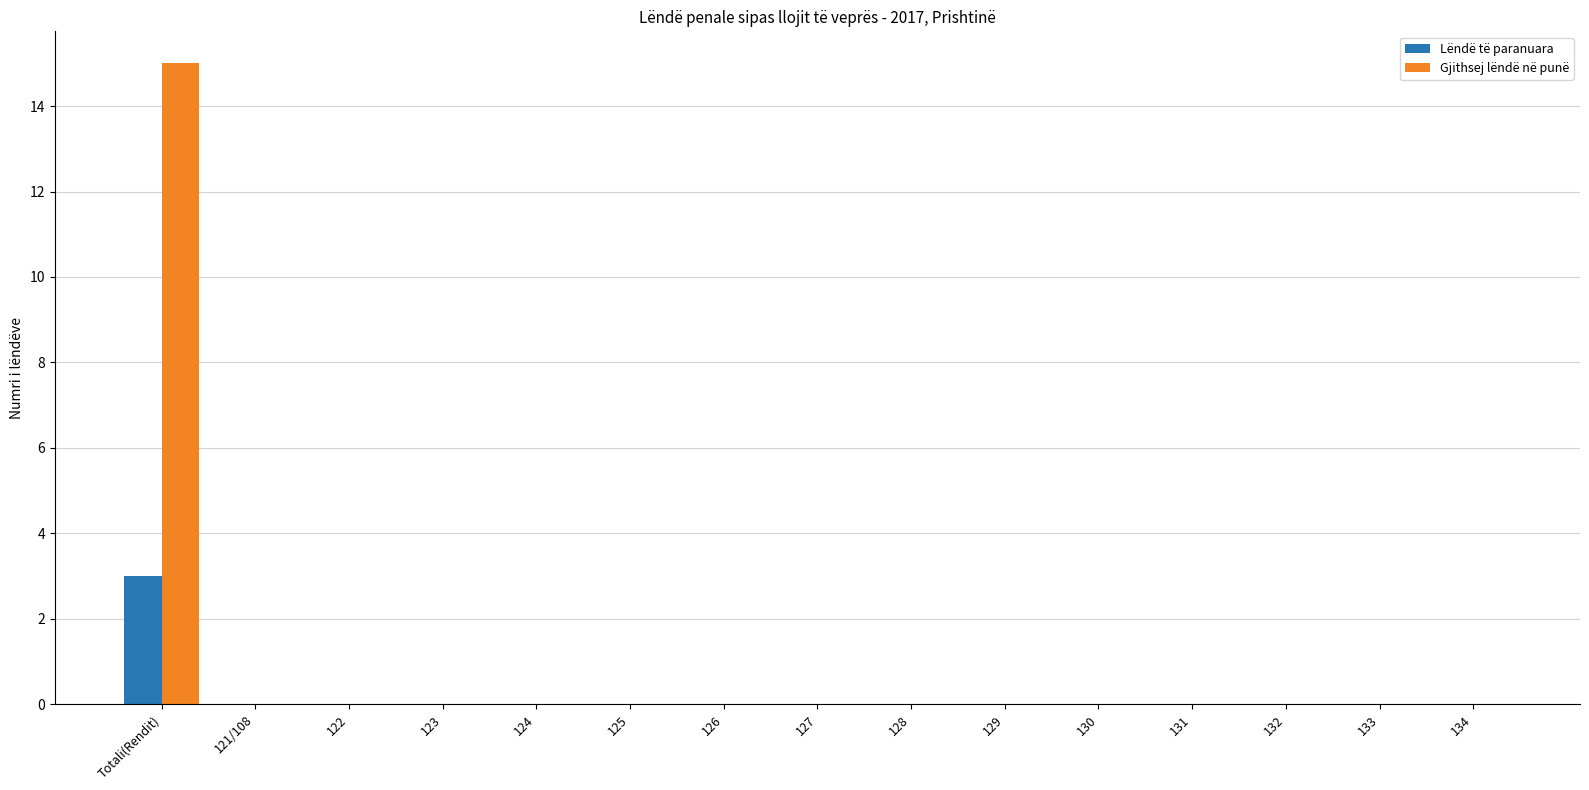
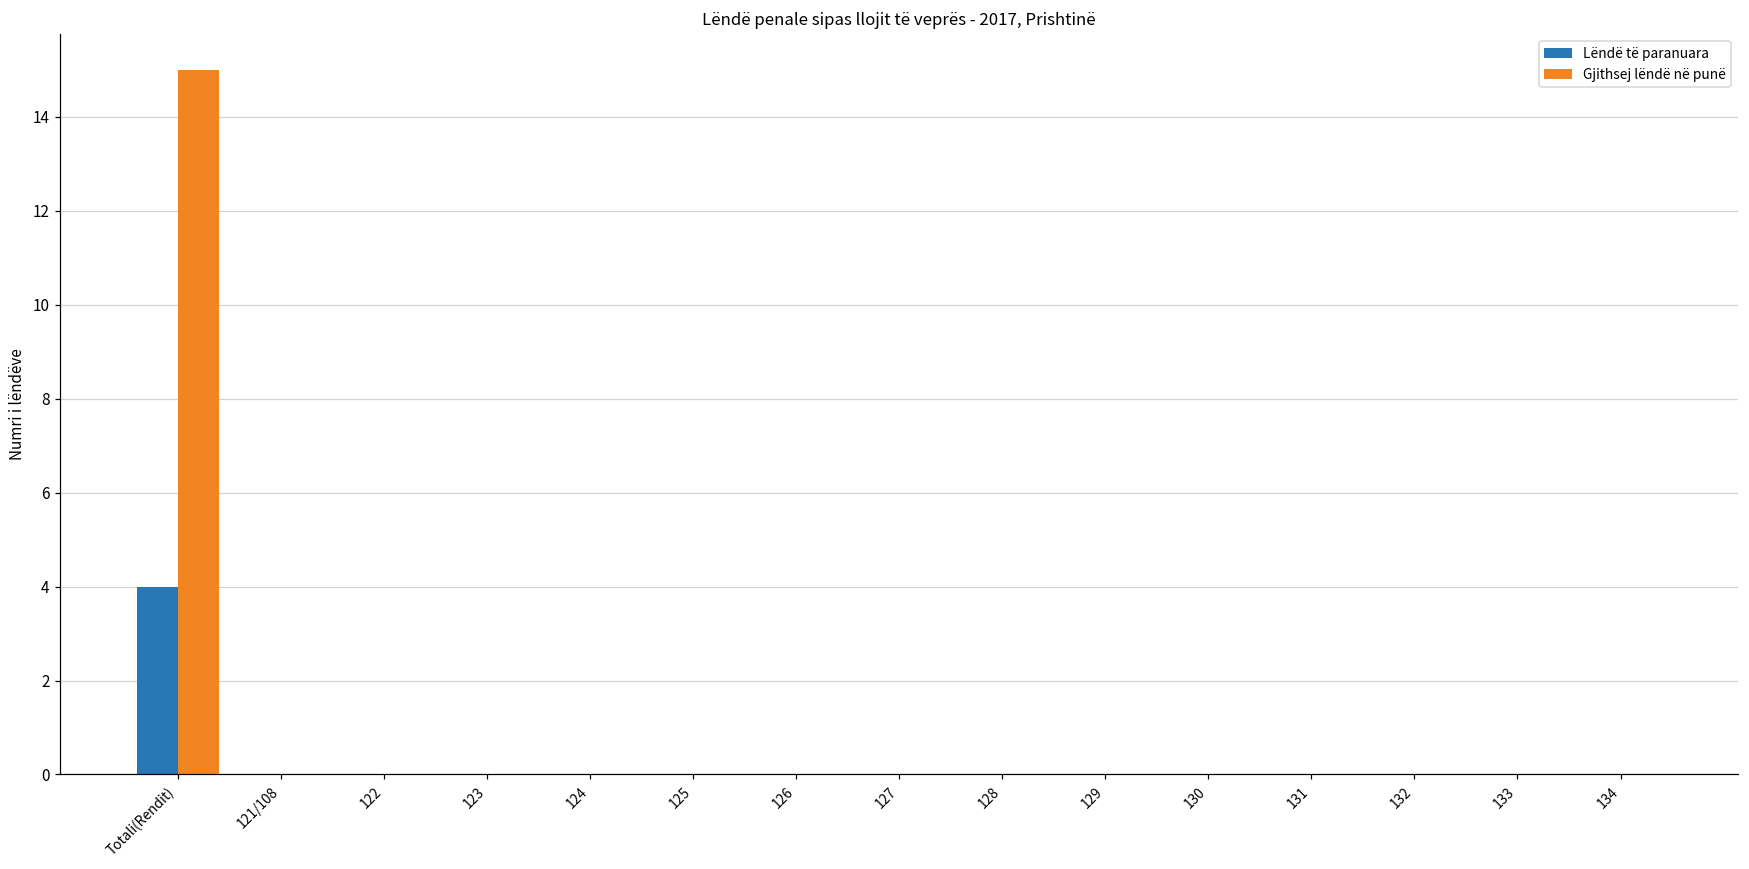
Lëndë të paranuara, Totali(Rendit): 3 -> 4
